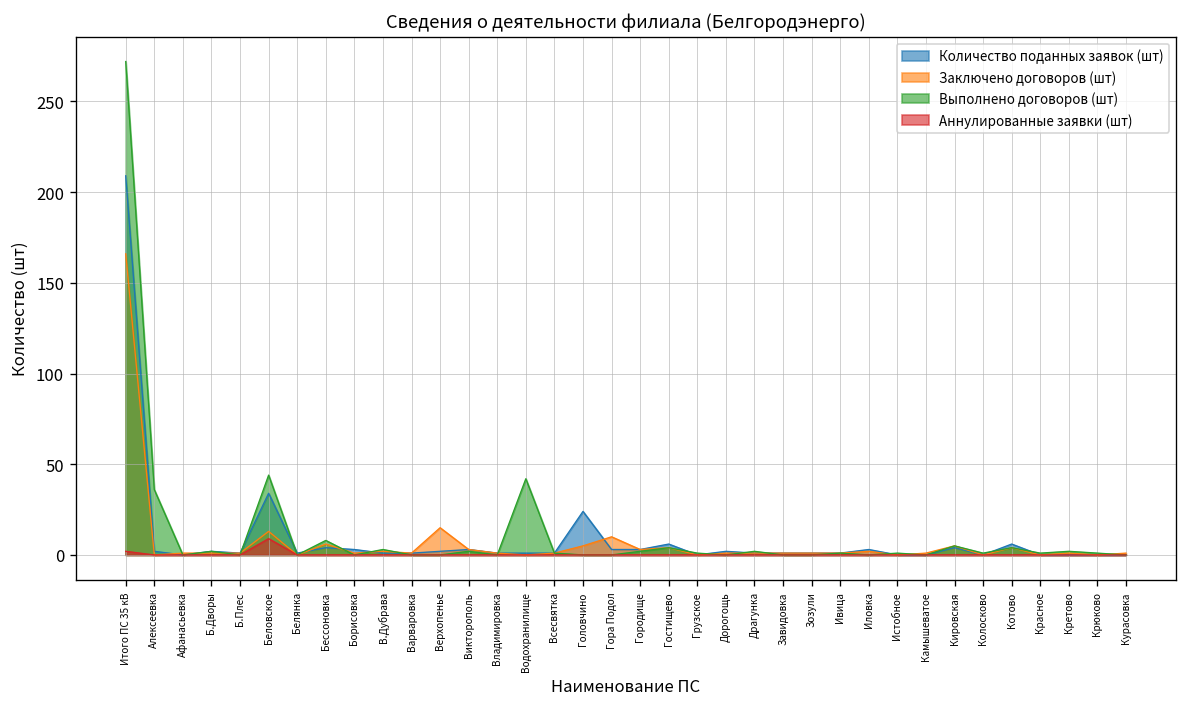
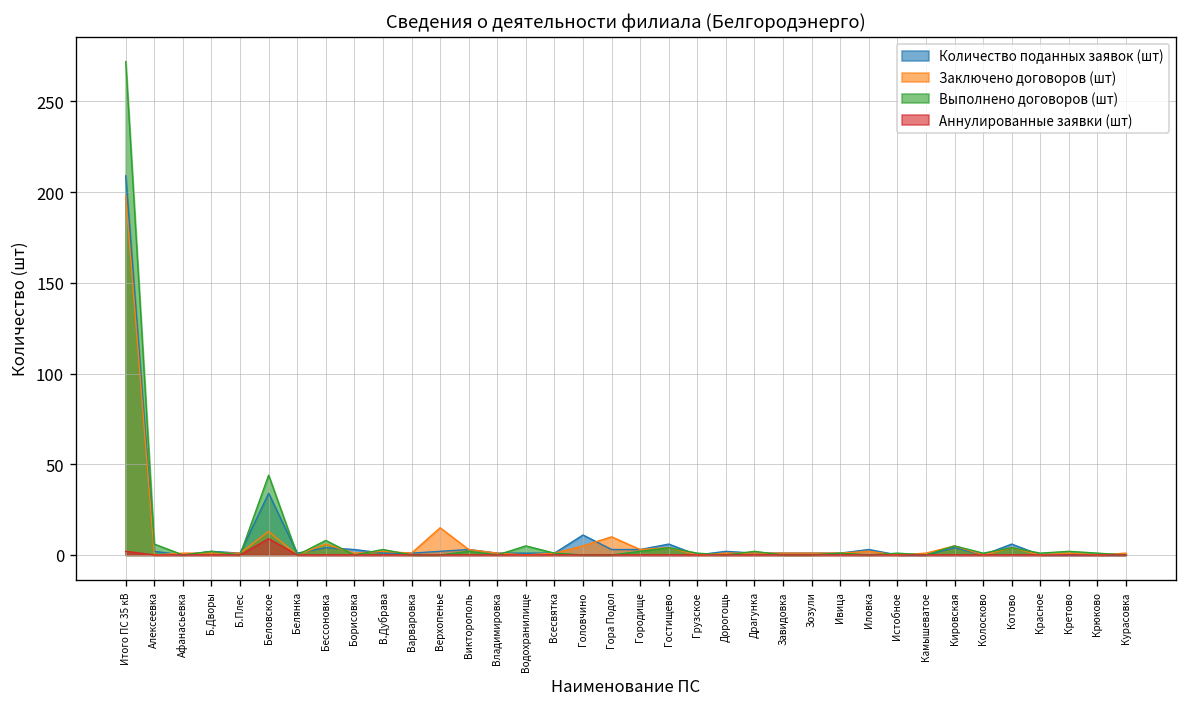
Заключено договоров (шт), Итого ПС 35 кВ: 166 -> 198
Выполнено договоров (шт), Алексеевка: 36 -> 6
Выполнено договоров (шт), Водохранилище: 42 -> 5
Количество поданных заявок (шт), Головчино: 24 -> 11
